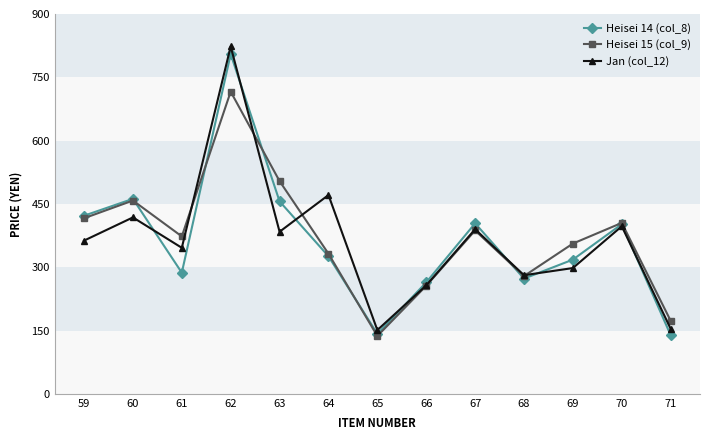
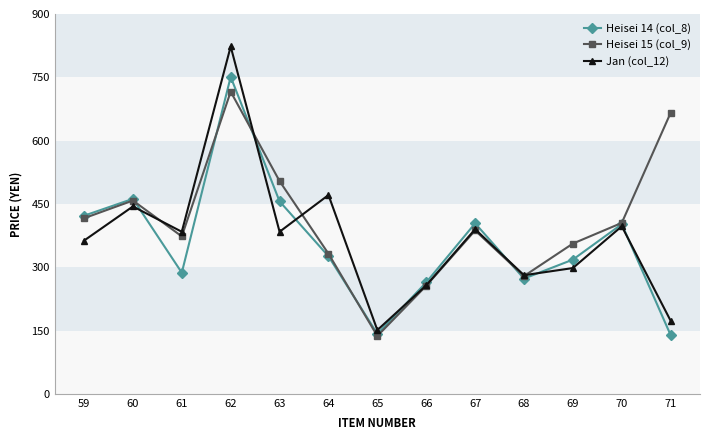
Jan (col_12), 60: 420 -> 440
Jan (col_12), 61: 350 -> 380
Heisei 14 (col_8), 62: 810 -> 750
Heisei 15 (col_9), 71: 170 -> 670
Jan (col_12), 71: 150 -> 170
